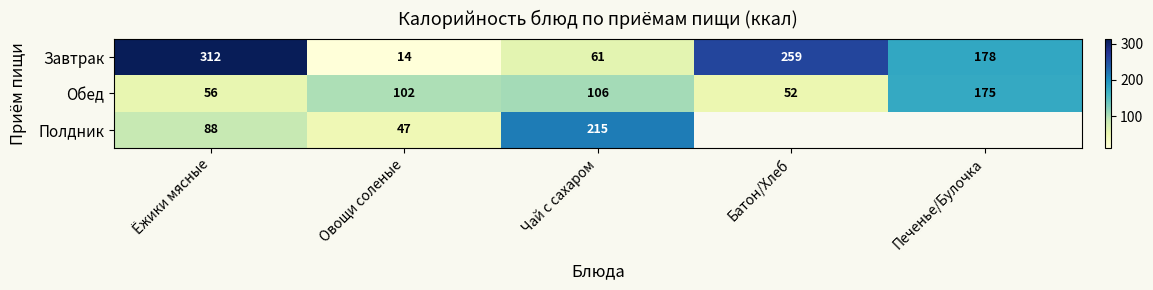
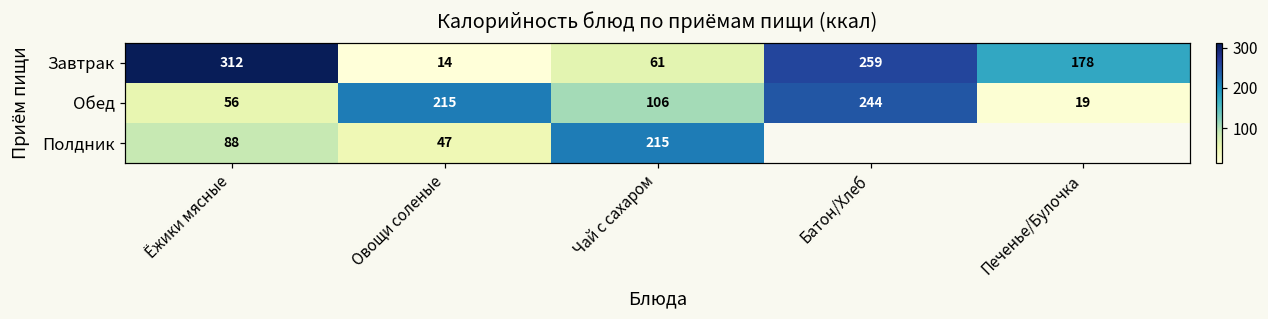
Обед, Овощи соленые: 102 -> 215
Обед, Батон/Хлеб: 52 -> 244
Обед, Печенье/Булочка: 175 -> 19
